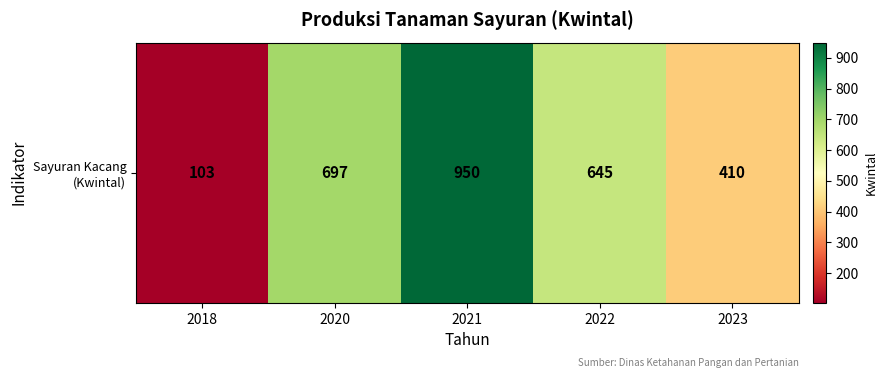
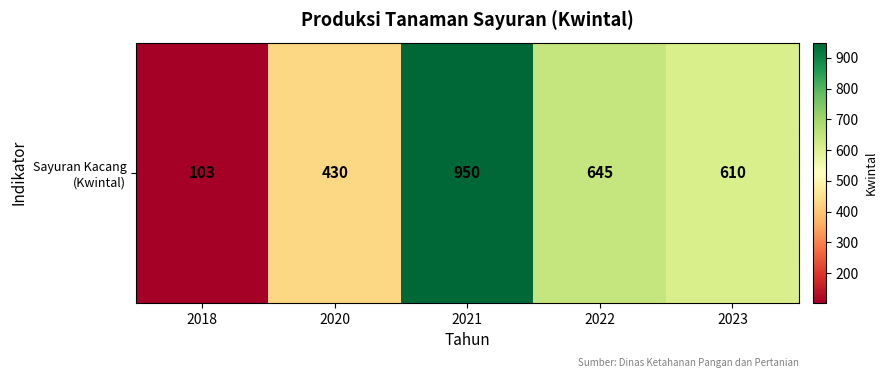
Sayuran Kacang (Kwintal), 2020: 697 -> 430
Sayuran Kacang (Kwintal), 2023: 410 -> 610
